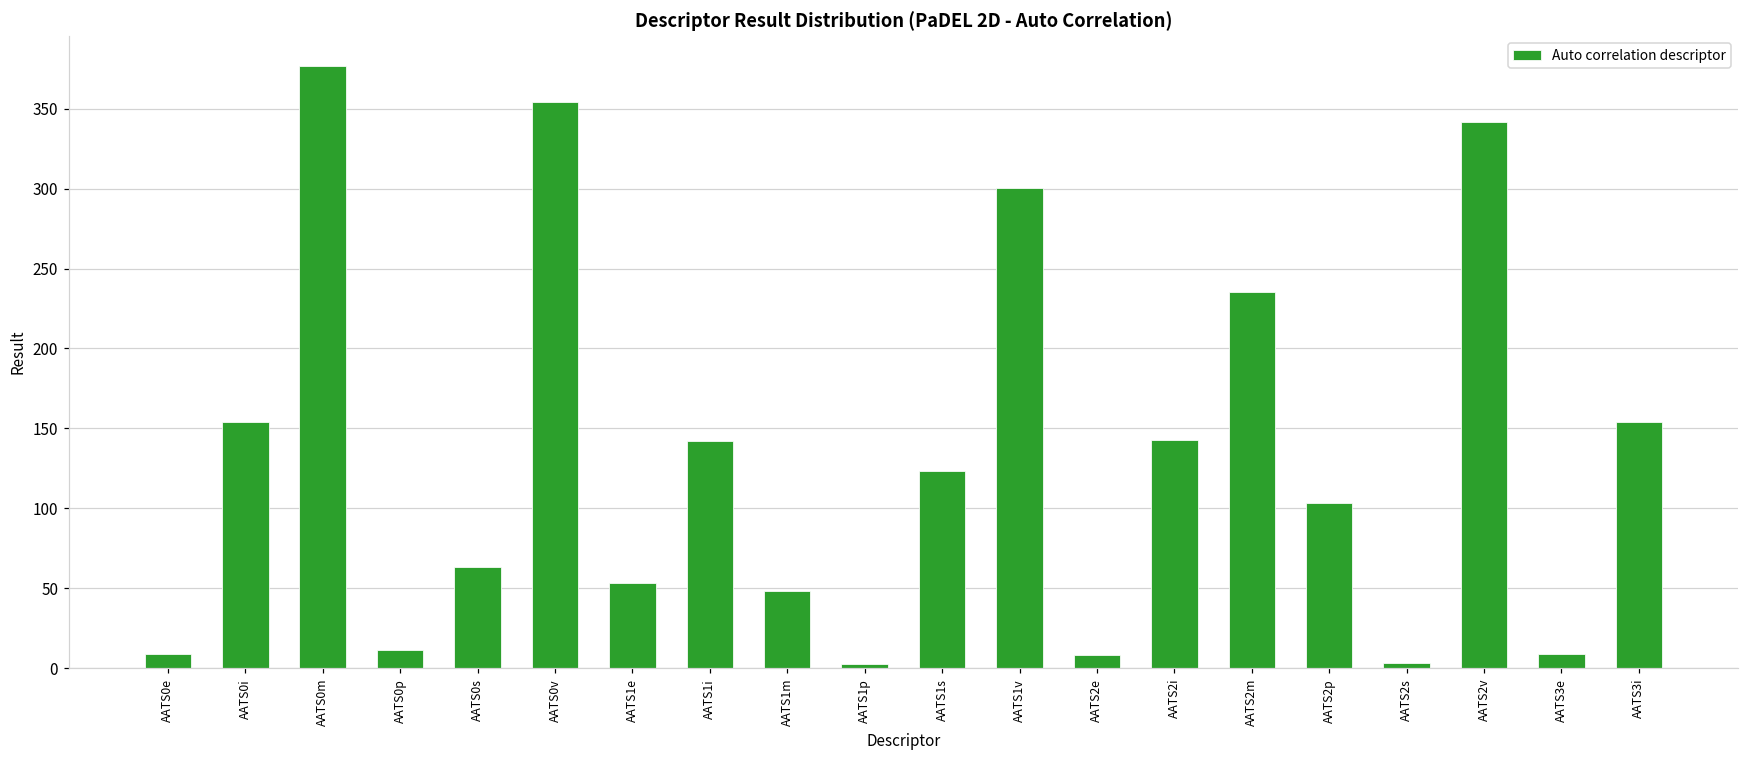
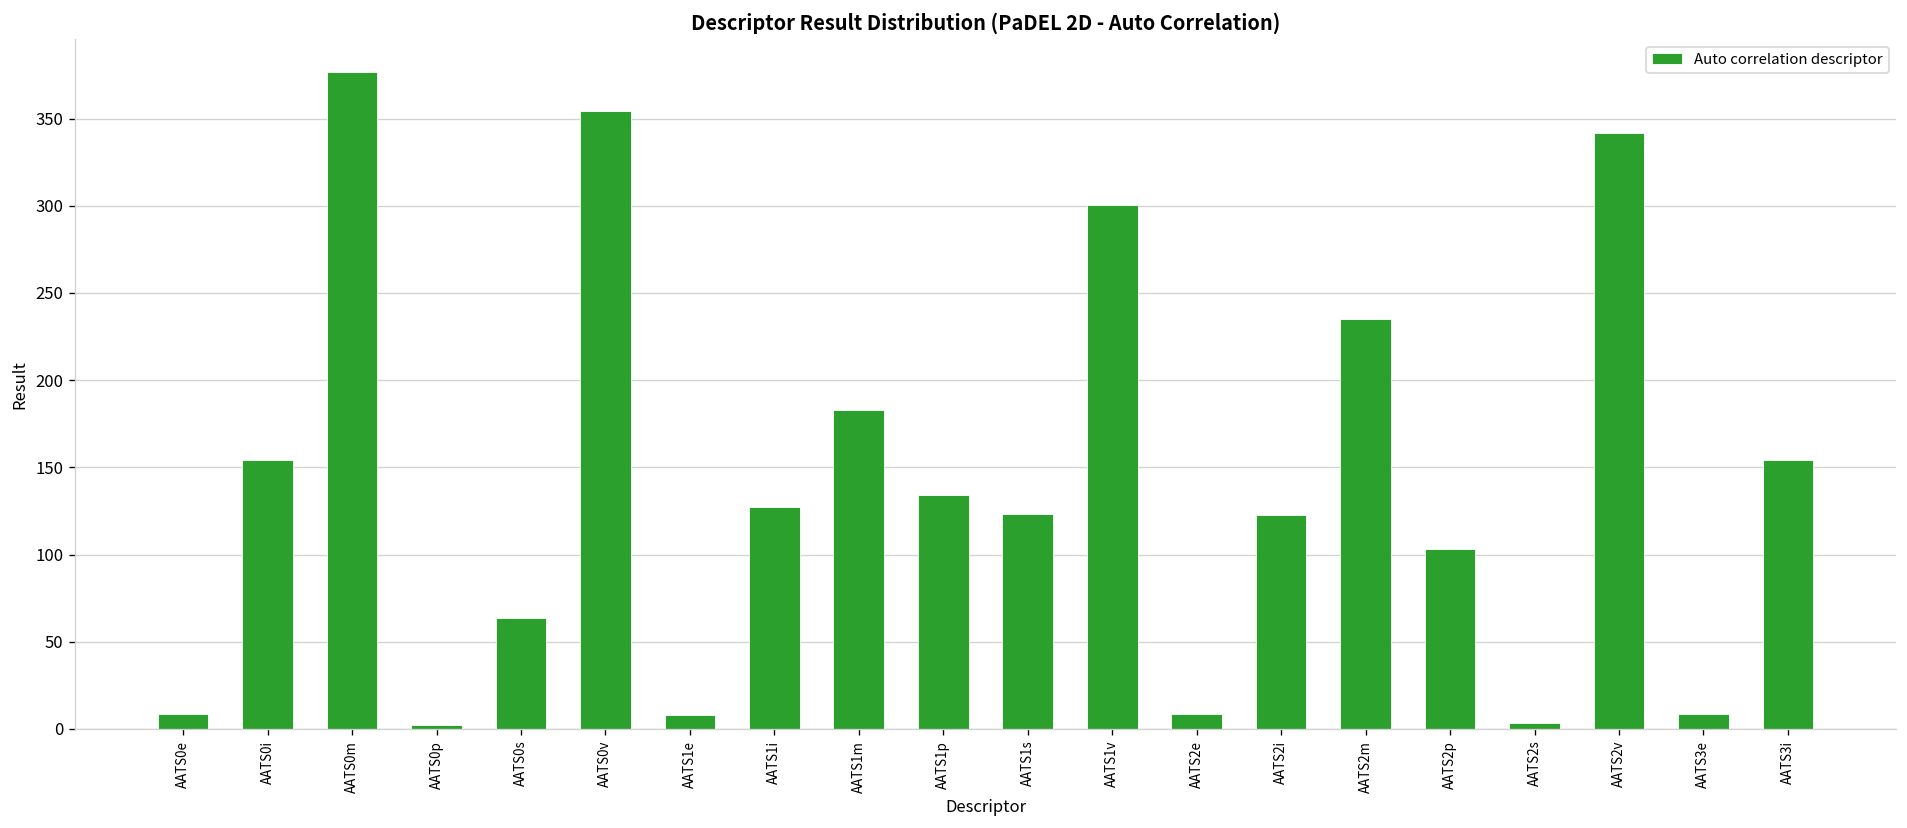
AATS0p: 12 -> 3
AATS1e: 53 -> 8
AATS1i: 142 -> 127
AATS1m: 48 -> 183
AATS1p: 2 -> 134
AATS2i: 143 -> 122
